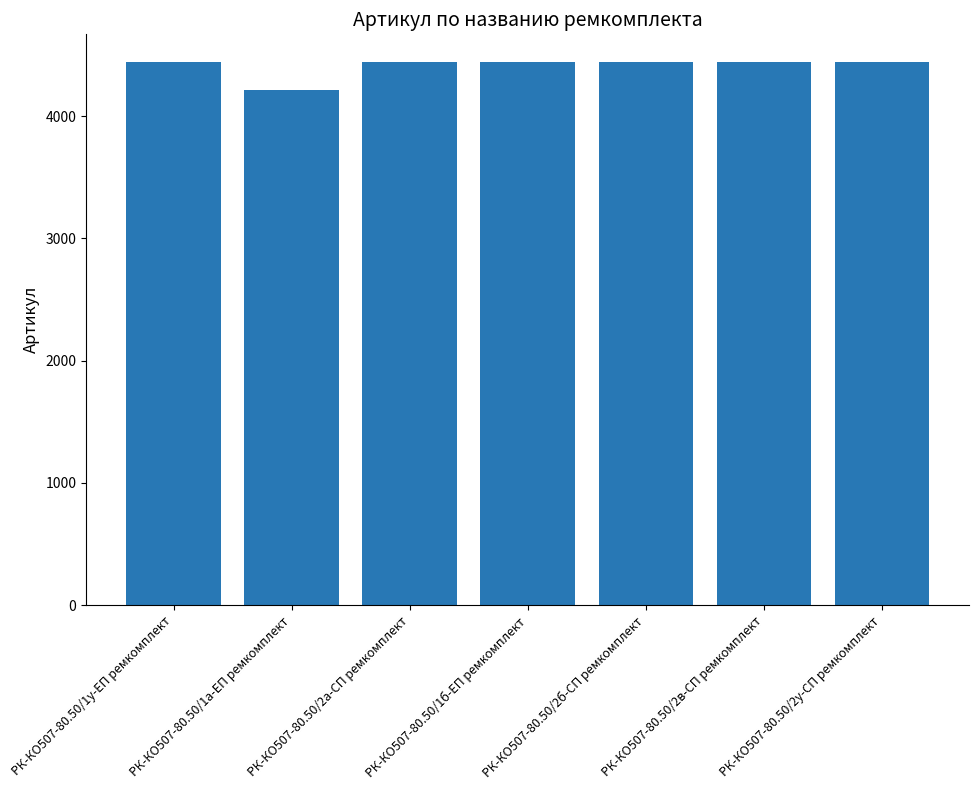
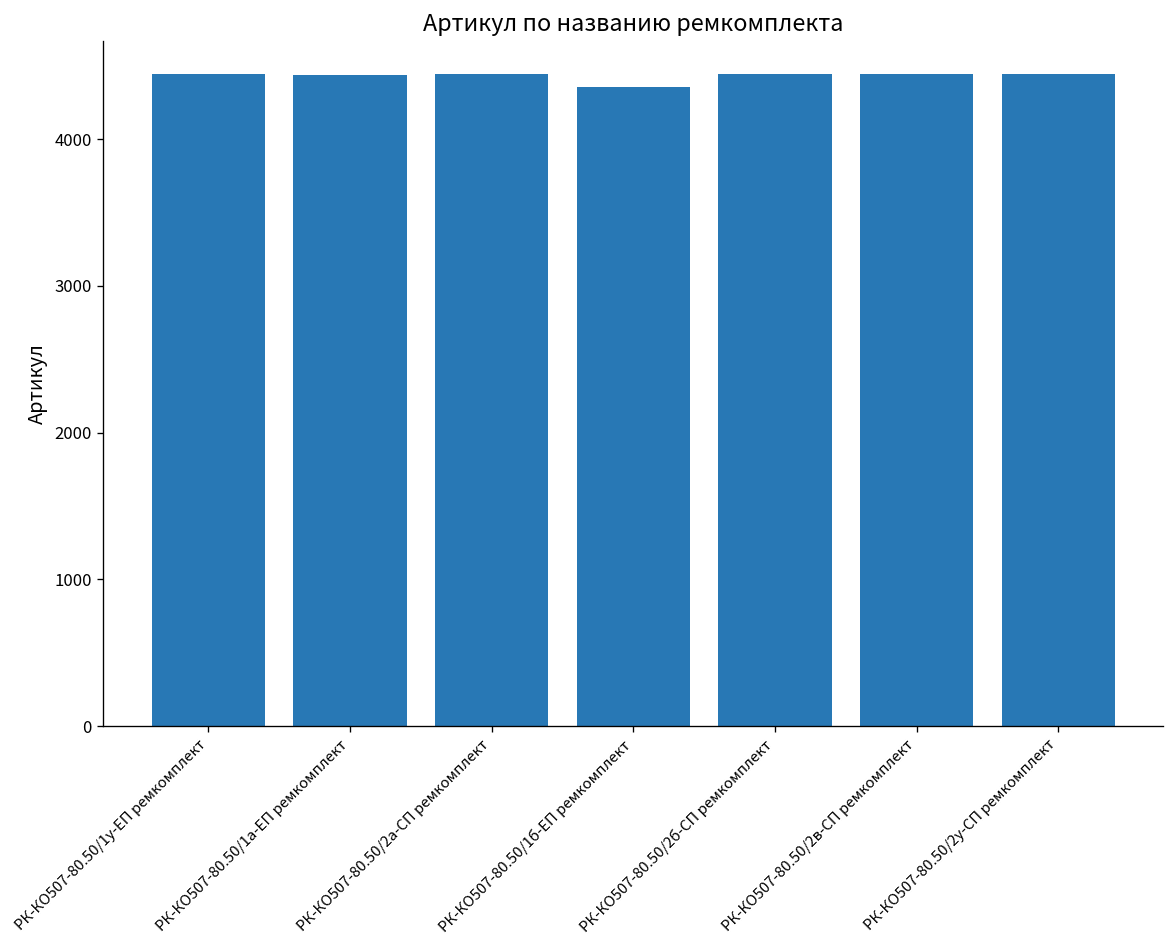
РК-КО507-80.50/1а-ЕП ремкомплект: 4210 -> 4440
РК-КО507-80.50/1б-ЕП ремкомплект: 4440 -> 4360
